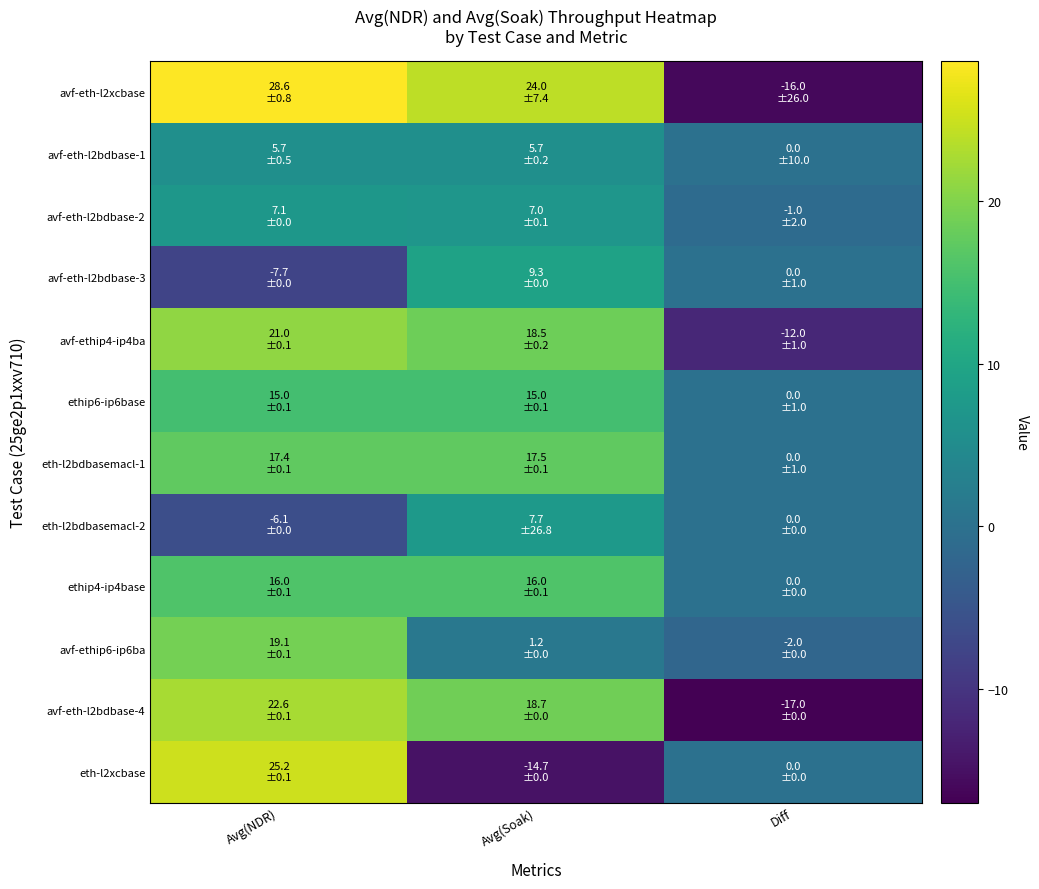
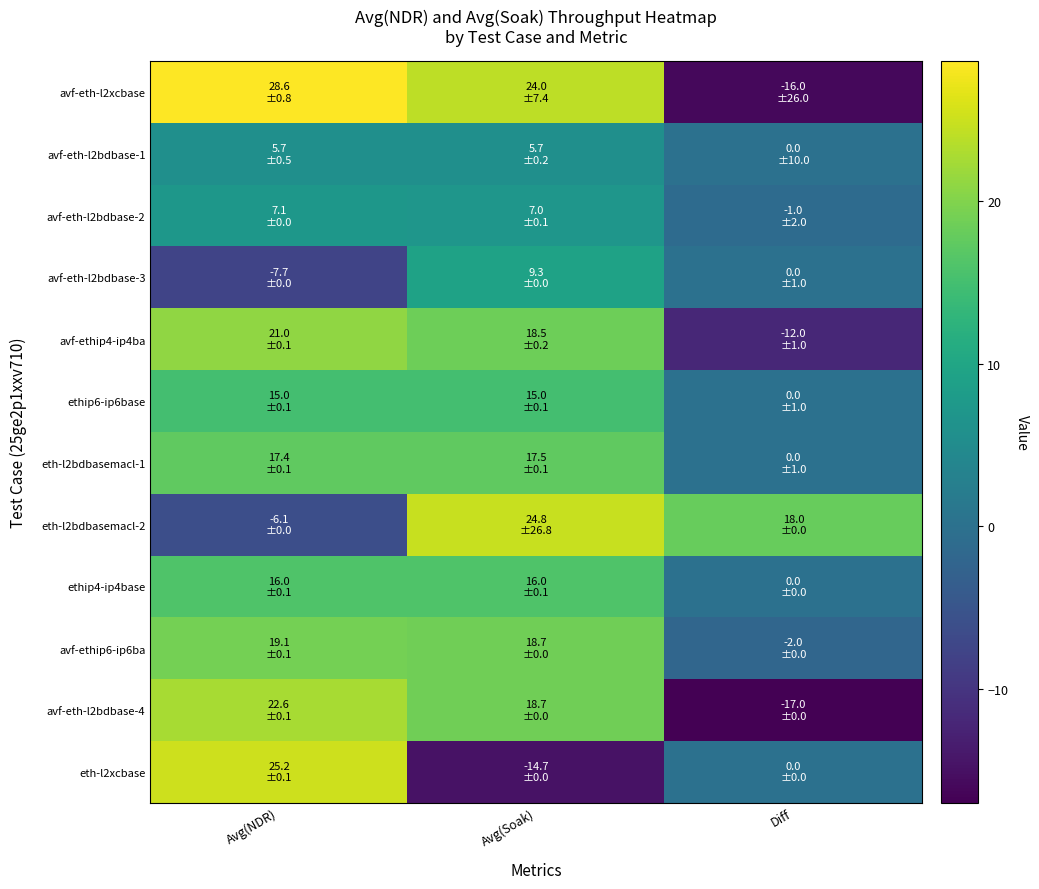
eth-l2bdbasemacl-2, Avg(Soak): 7.7 -> 24.8
eth-l2bdbasemacl-2, Diff: 0.0 -> 18.0
avf-ethip6-ip6ba, Avg(Soak): 1.2 -> 18.7
